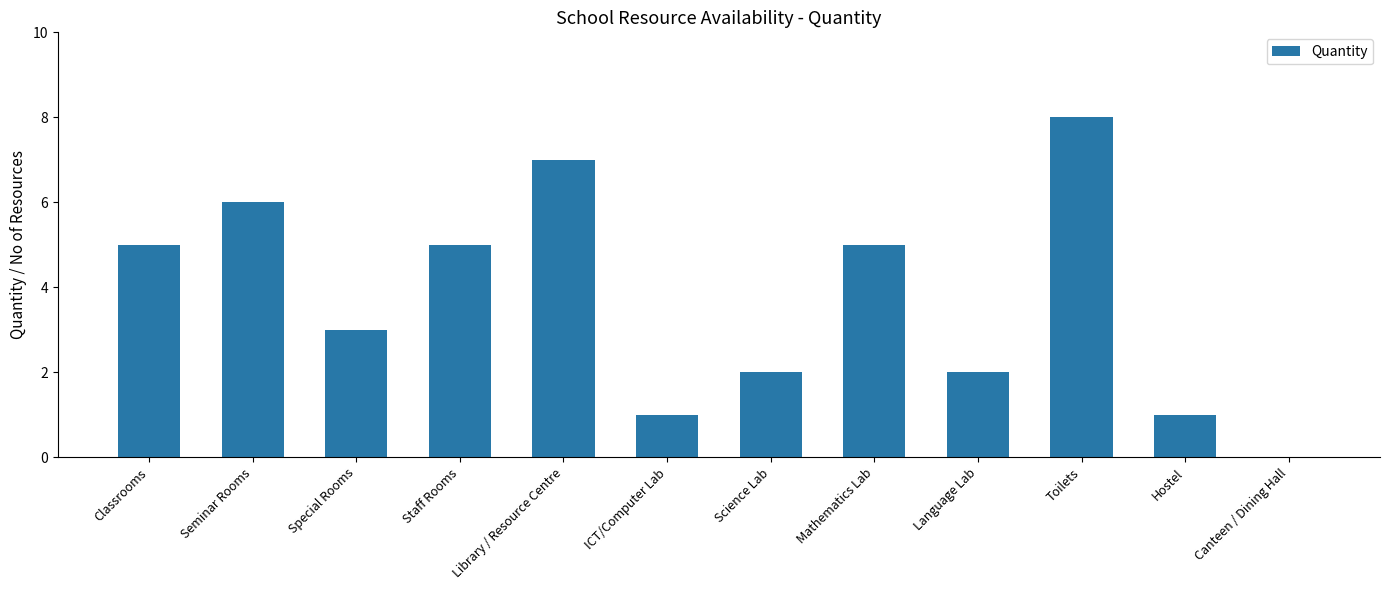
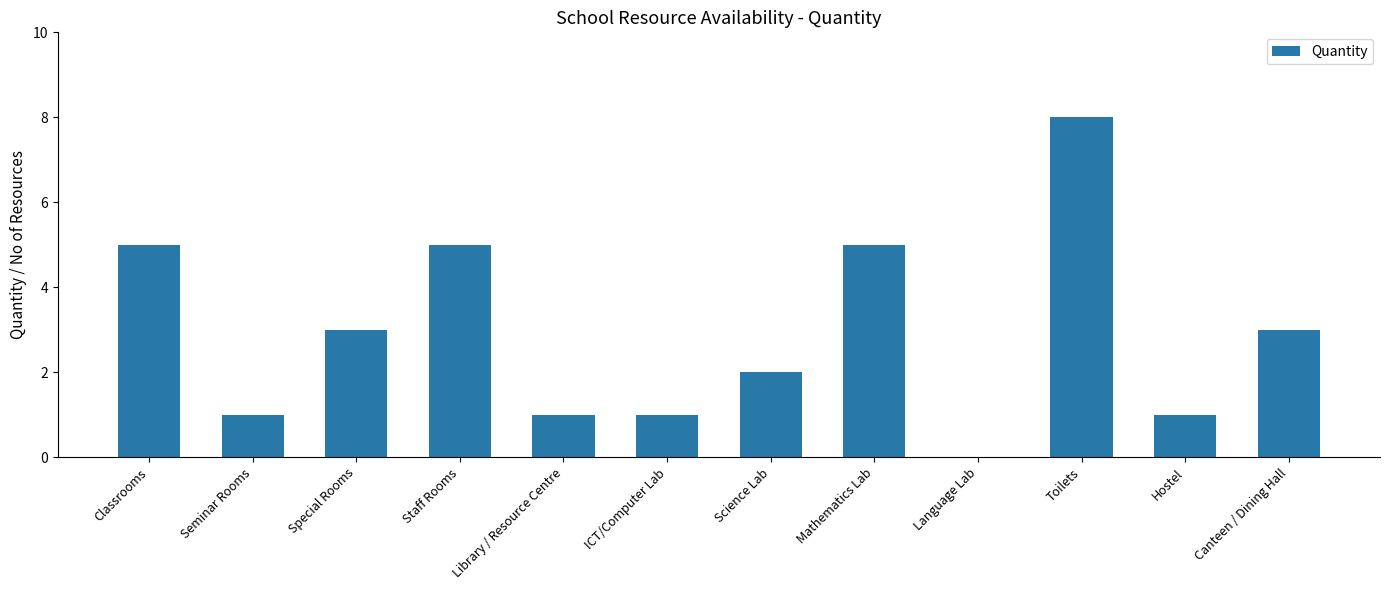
Seminar Rooms: 6 -> 1
Library / Resource Centre: 7 -> 1
Language Lab: 2 -> 0
Canteen / Dining Hall: 0 -> 3
